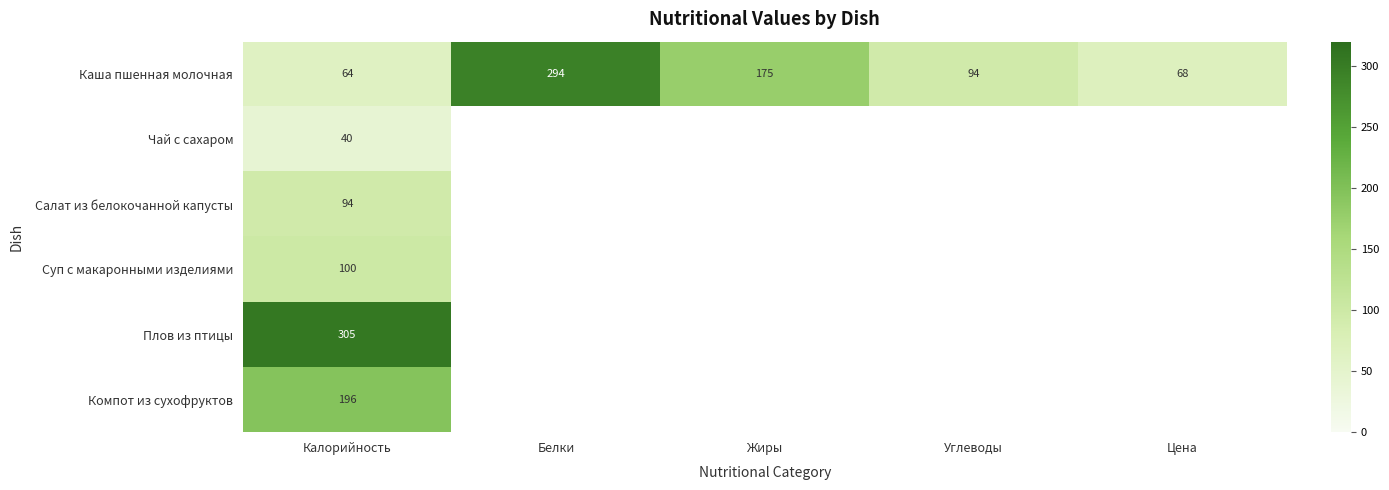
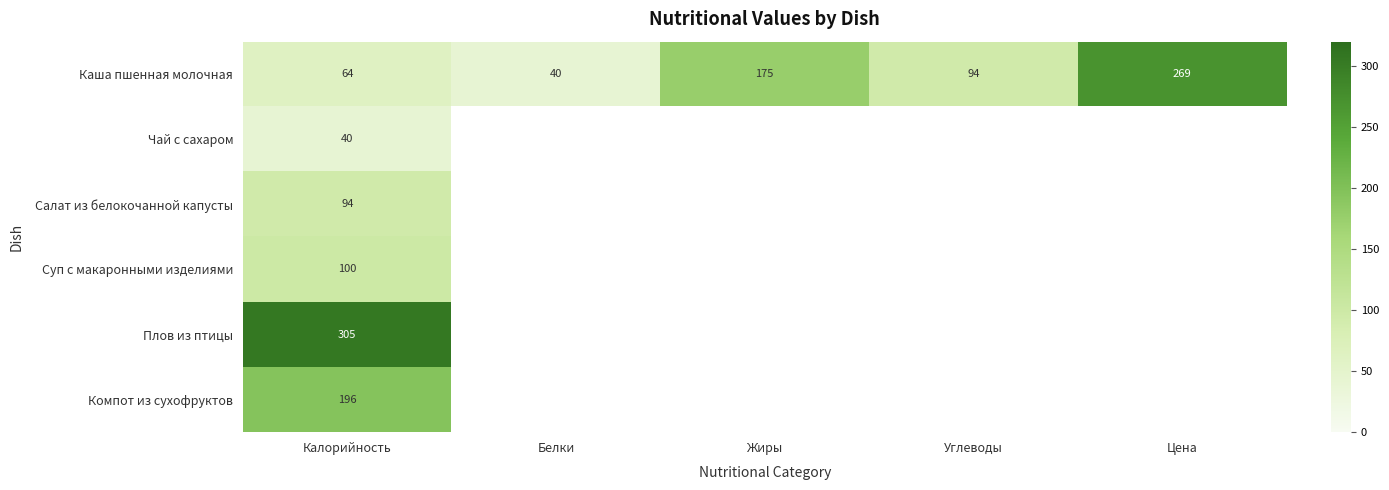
Каша пшенная молочная, Белки: 294 -> 40
Каша пшенная молочная, Цена: 68 -> 269
